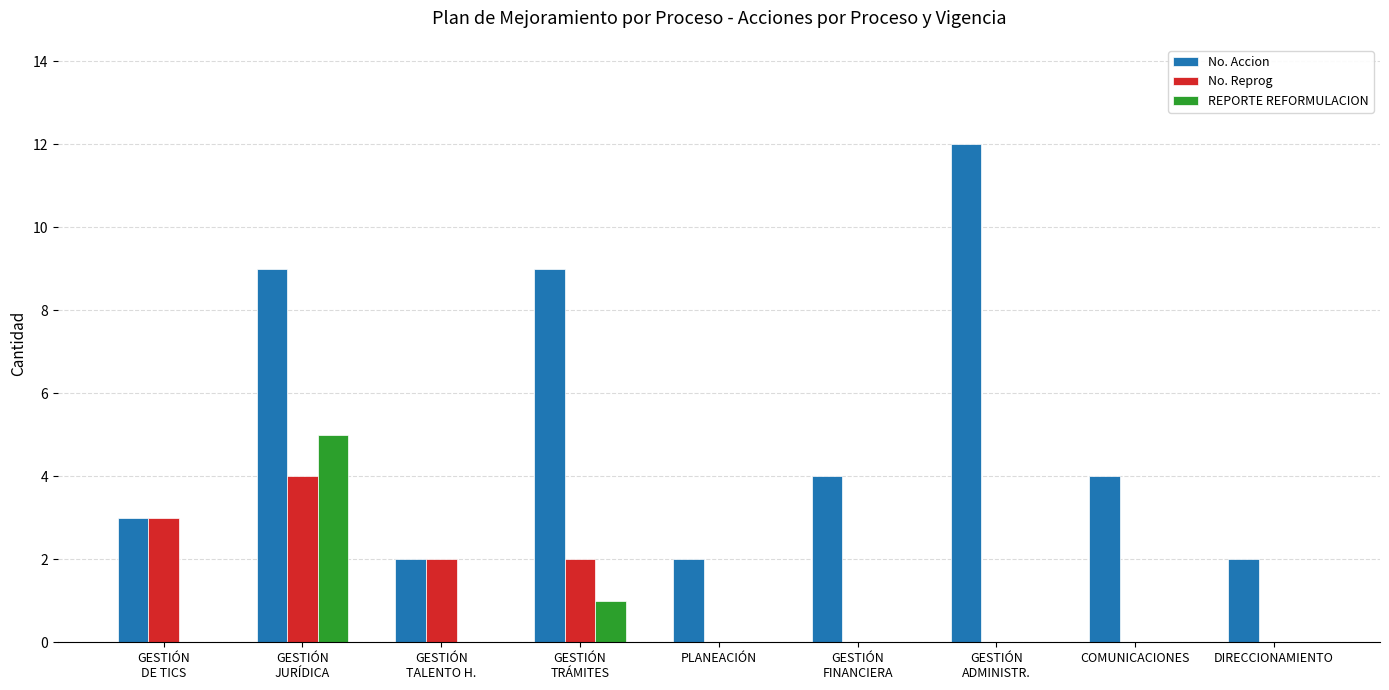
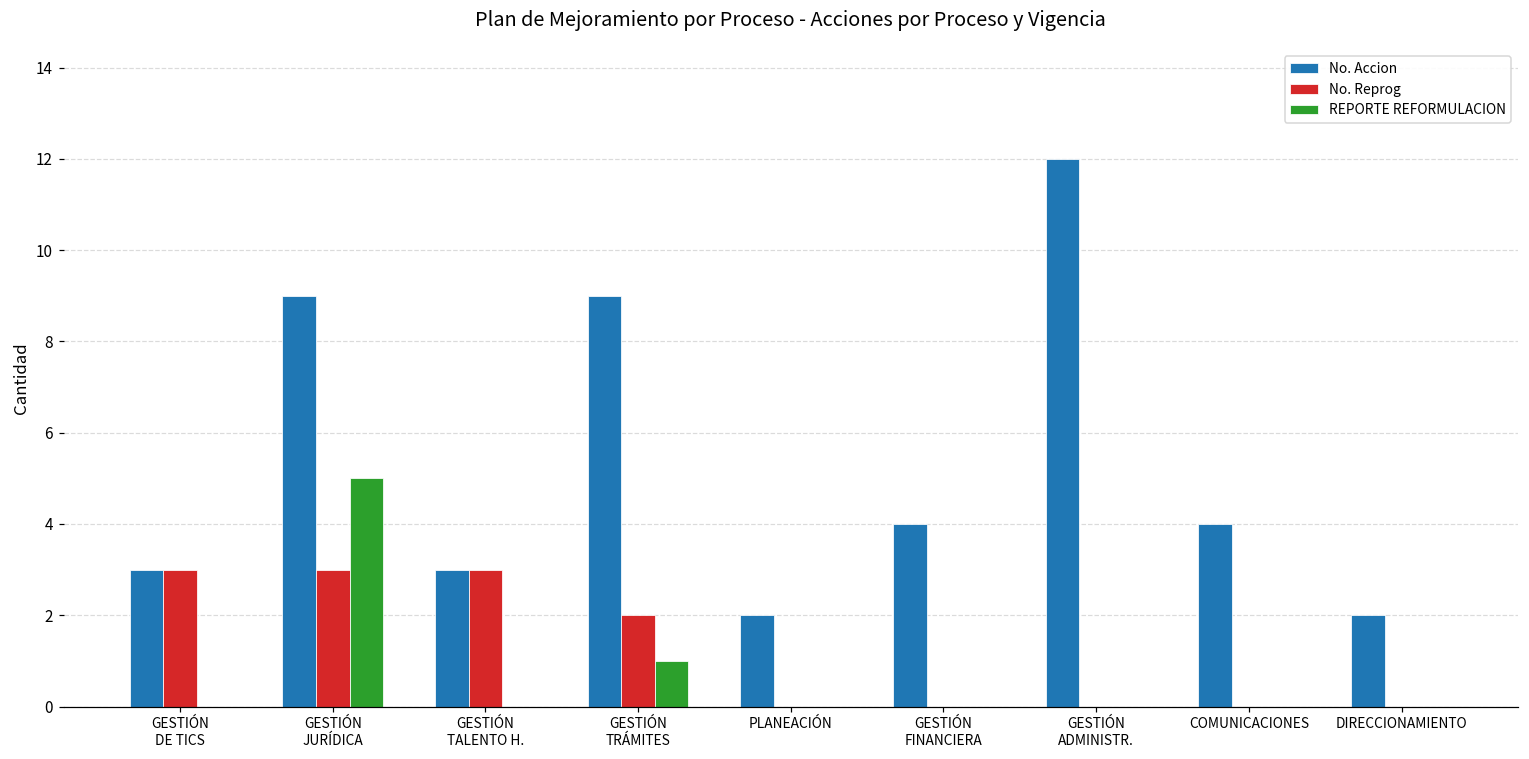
No. Reprog, GESTIÓN JURÍDICA: 4 -> 3
No. Accion, GESTIÓN TALENTO H.: 2 -> 3
No. Reprog, GESTIÓN TALENTO H.: 2 -> 3
